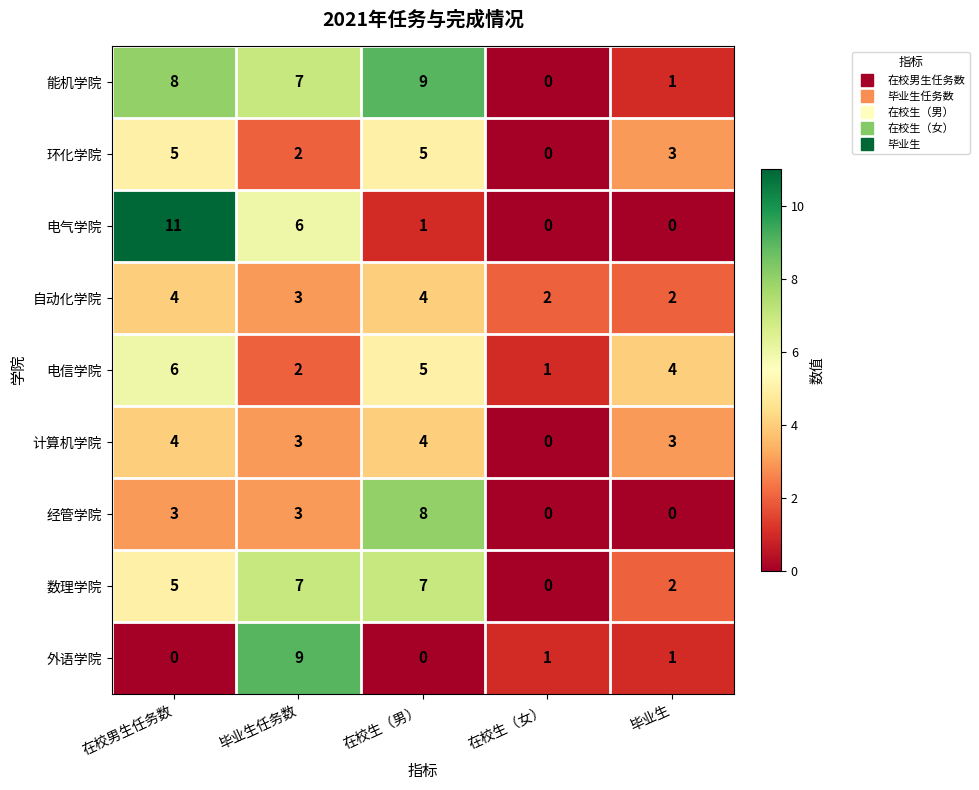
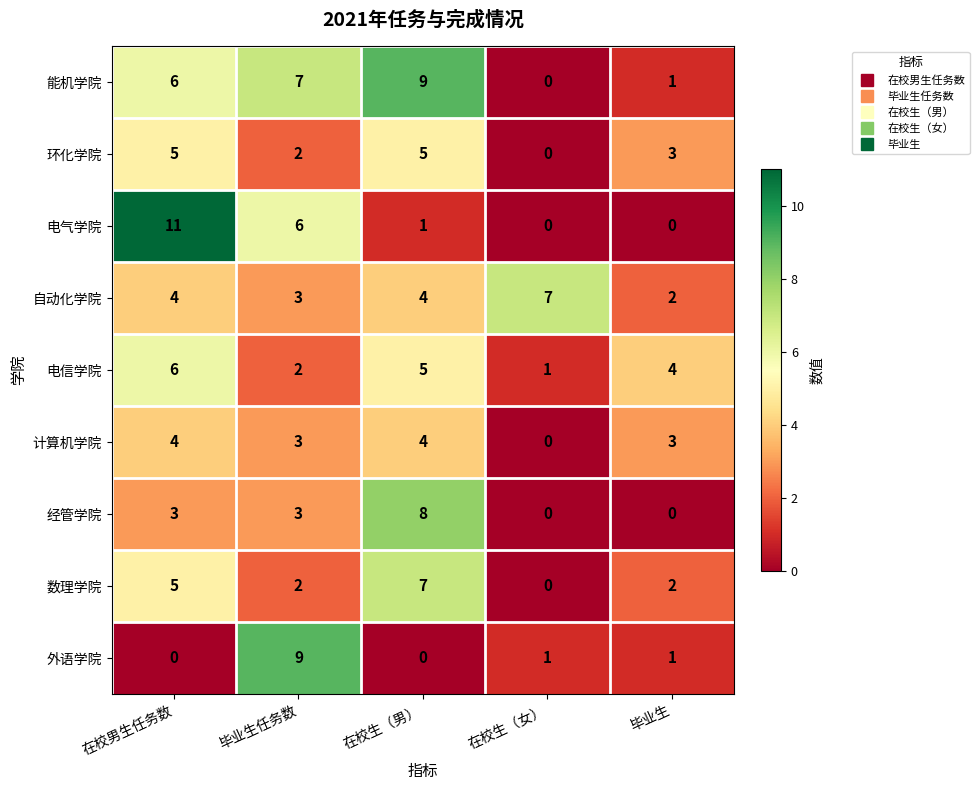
能机学院, 在校男生任务数: 8 -> 6
自动化学院, 在校生（女）: 2 -> 7
数理学院, 毕业生任务数: 7 -> 2
